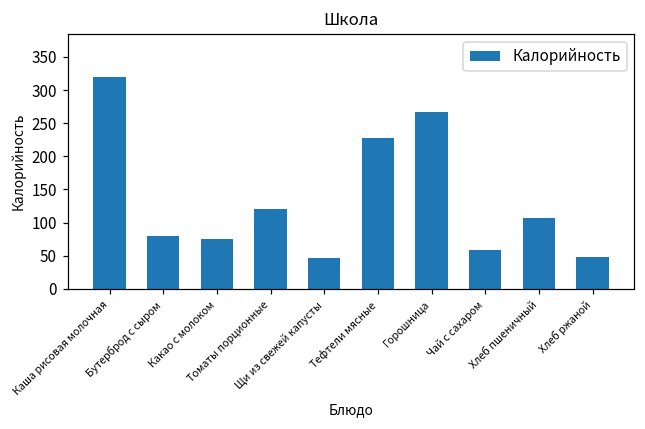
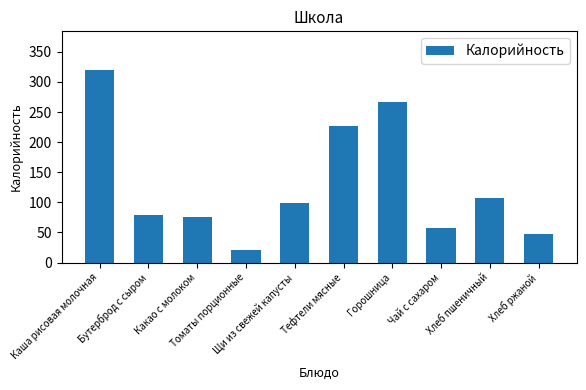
Томаты порционные: 120 -> 20
Щи из свежей капусты: 50 -> 100
